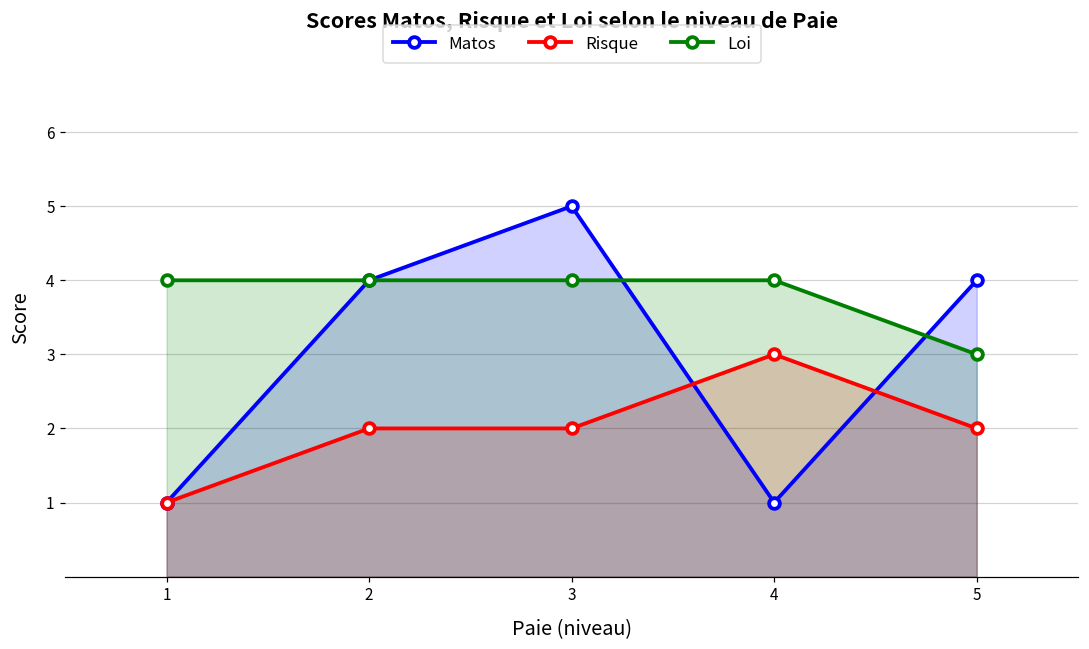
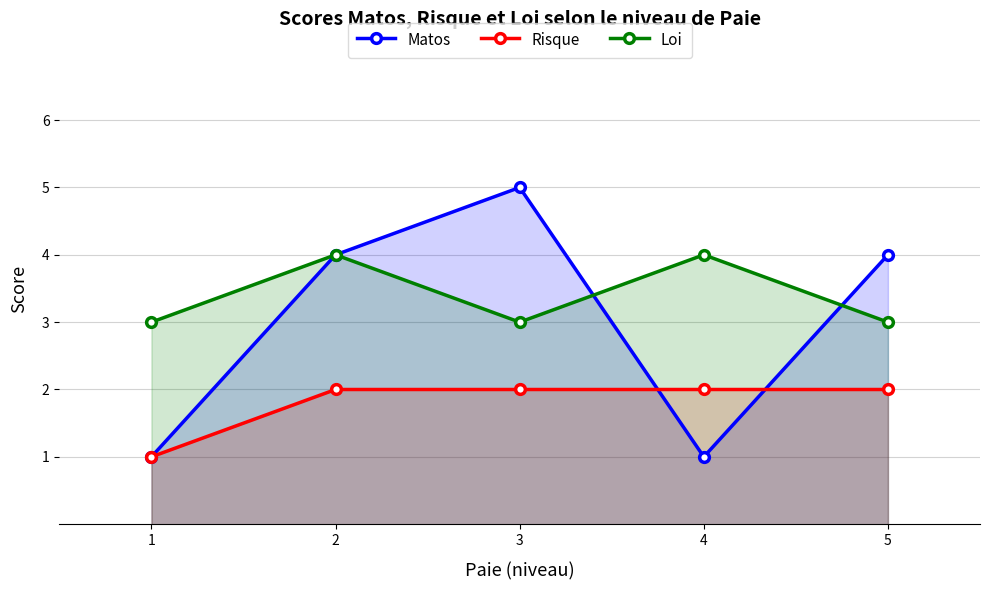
Loi, 1: 4 -> 3
Loi, 3: 4 -> 3
Risque, 4: 3 -> 2
